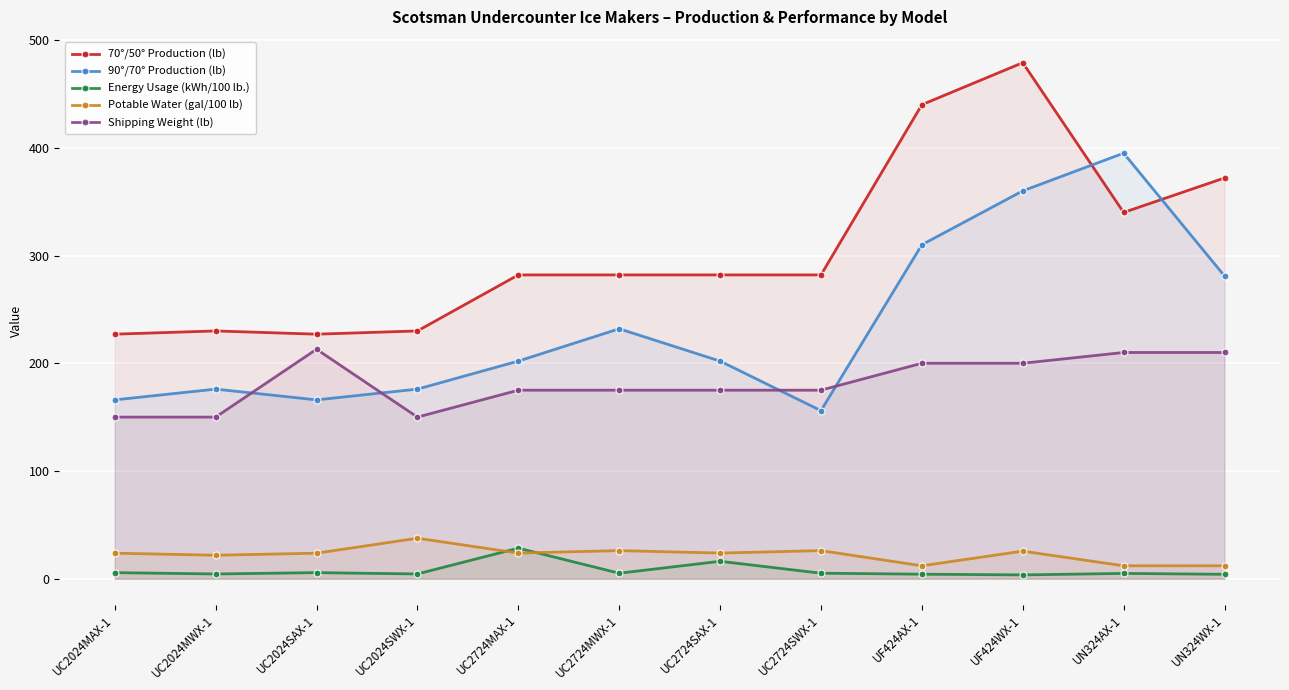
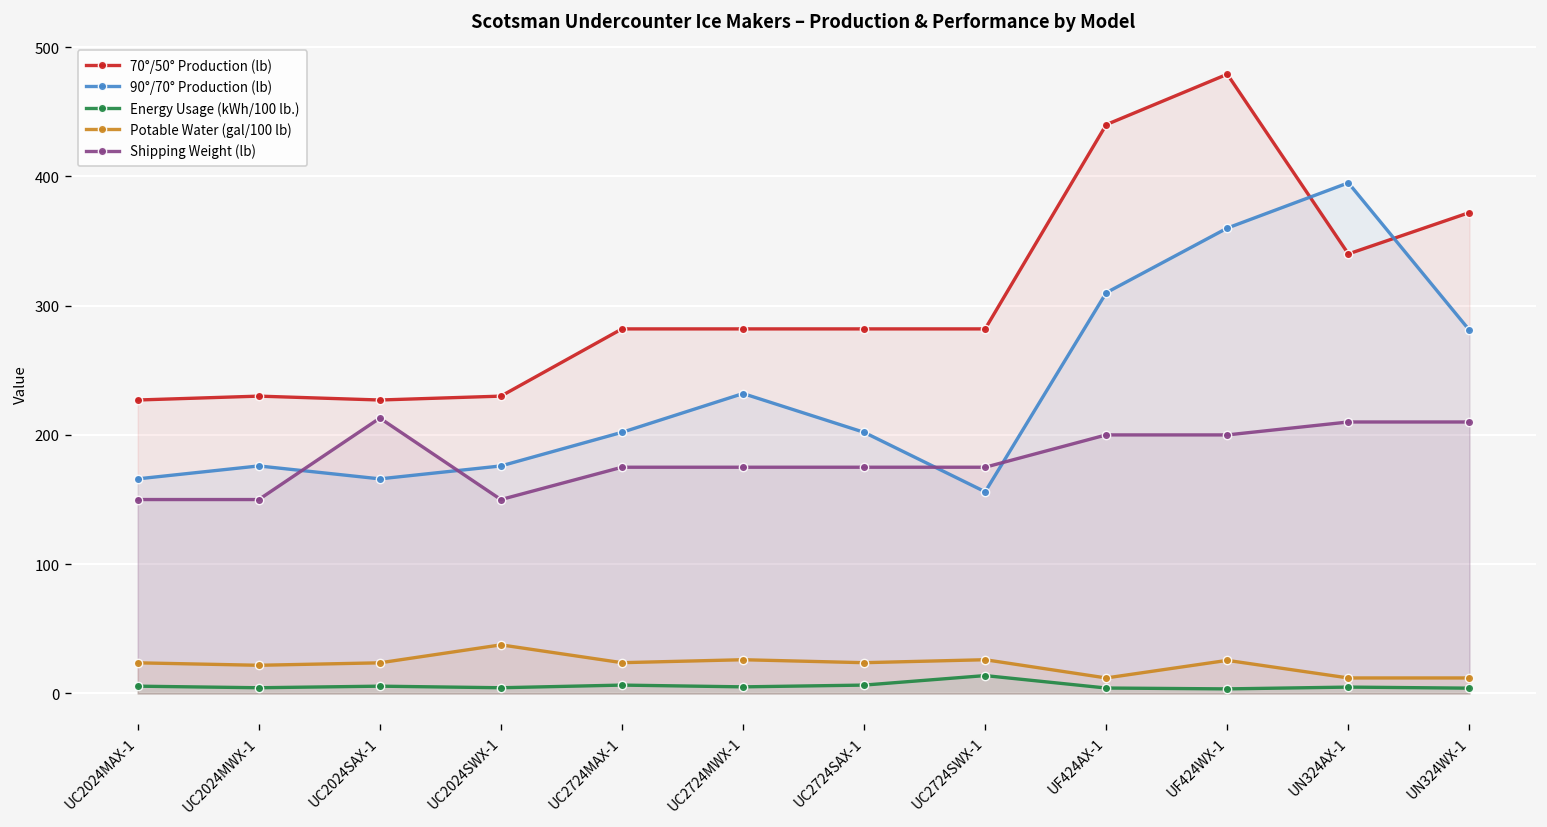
Energy Usage (kWh/100 lb.), UC2724MAX-1: 28 -> 6
Energy Usage (kWh/100 lb.), UC2724SAX-1: 16 -> 6
Energy Usage (kWh/100 lb.), UC2724SWX-1: 5 -> 14
